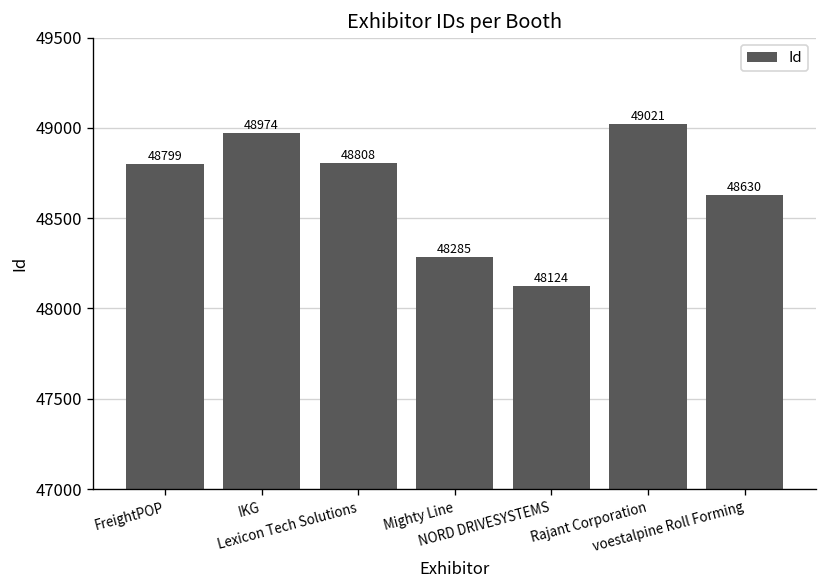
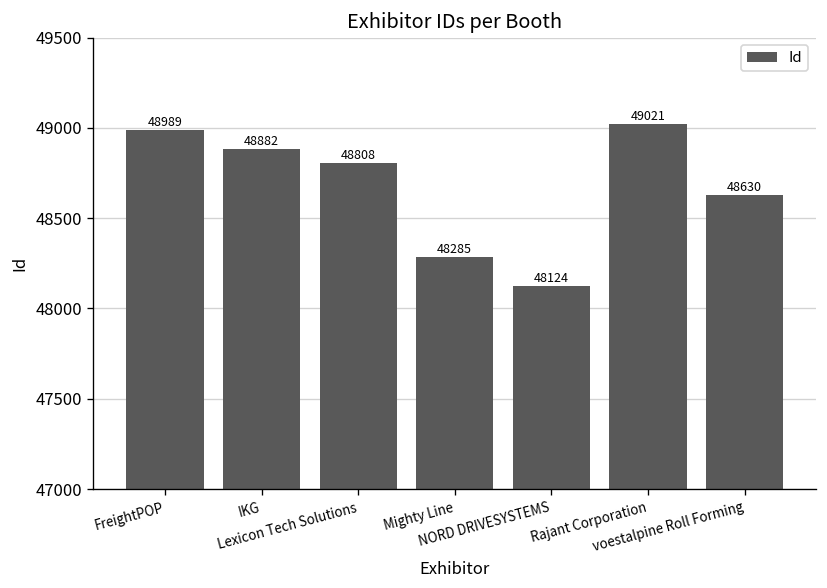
FreightPOP: 48799 -> 48989
IKG: 48974 -> 48882
